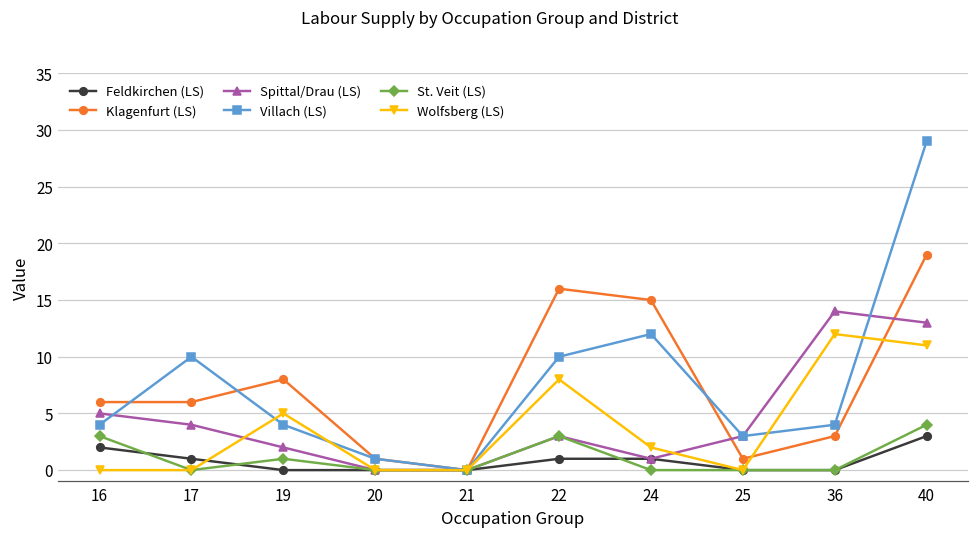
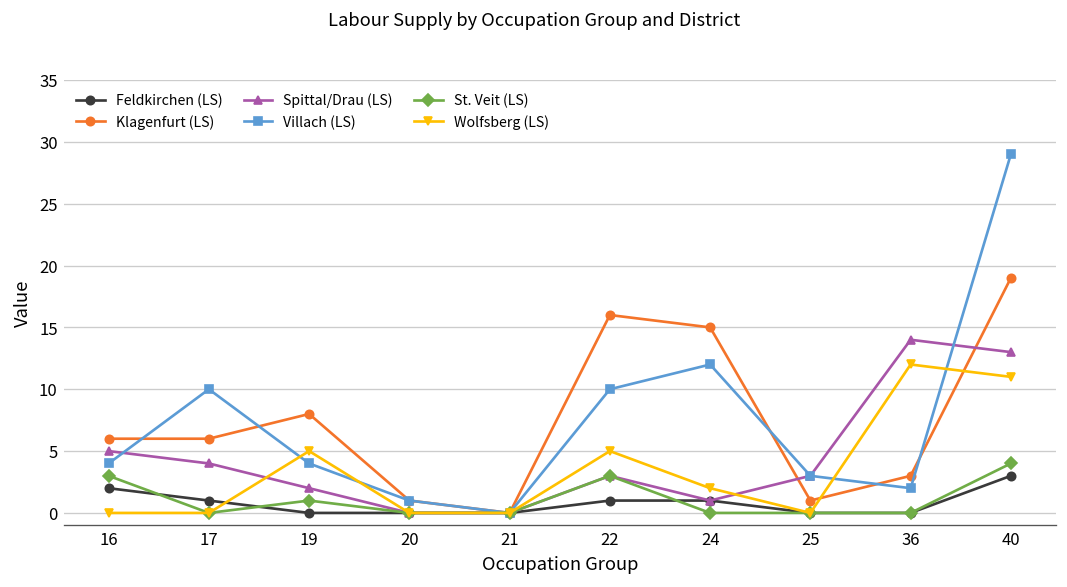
Wolfsberg (LS), 22: 8 -> 5
Villach (LS), 36: 4 -> 2
